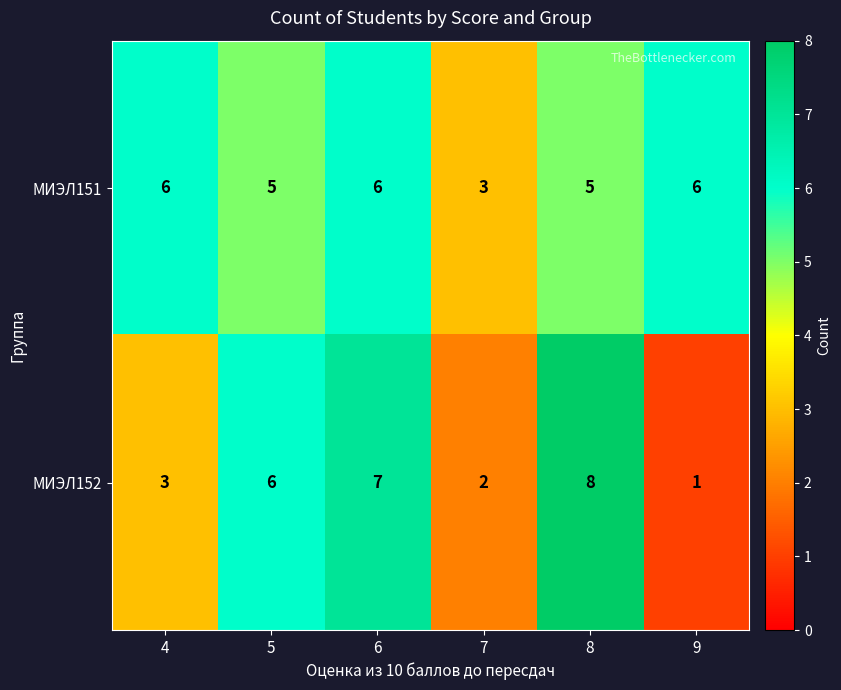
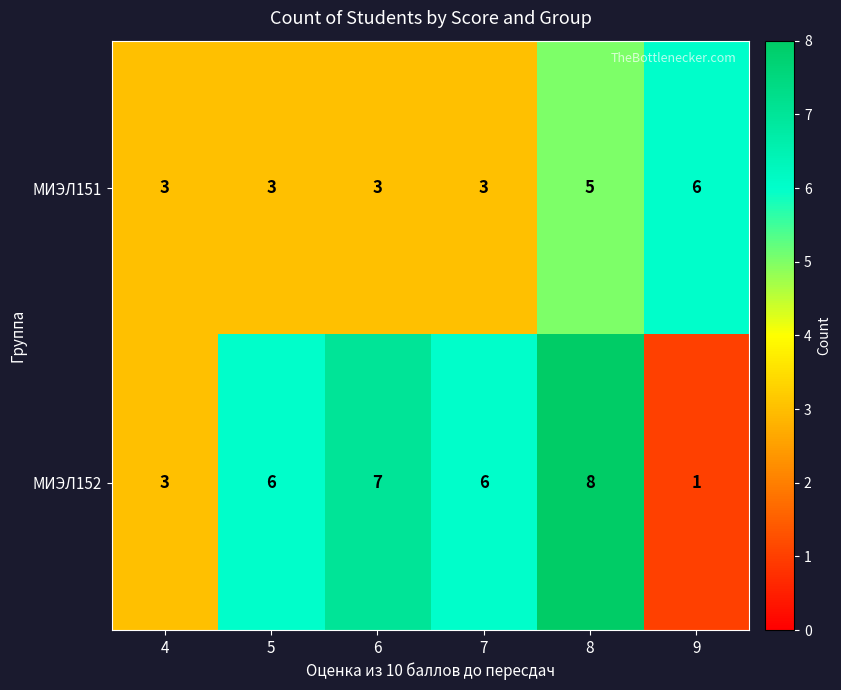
МИЭЛ151, 4: 6 -> 3
МИЭЛ151, 5: 5 -> 3
МИЭЛ151, 6: 6 -> 3
МИЭЛ152, 7: 2 -> 6
